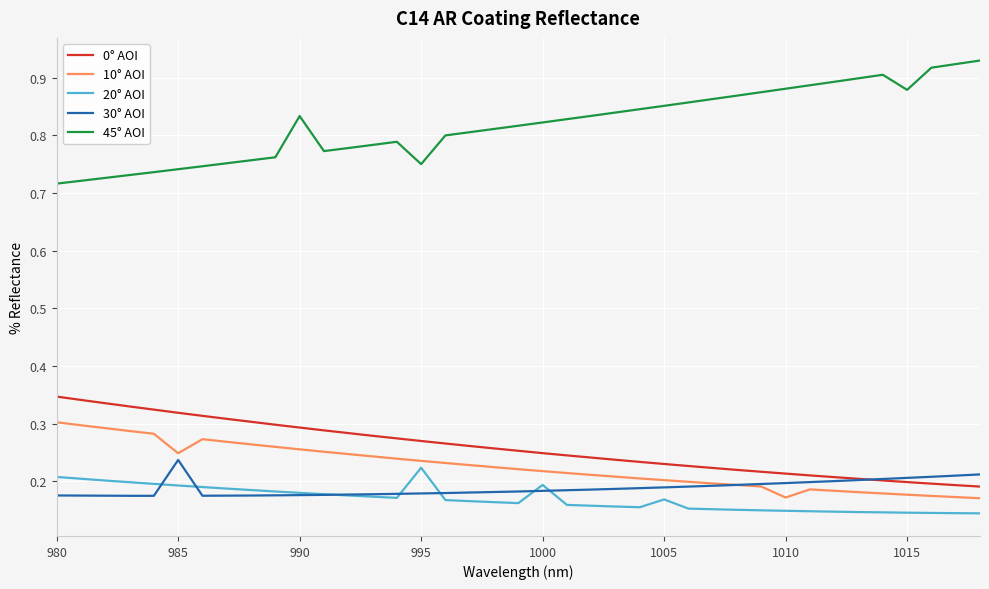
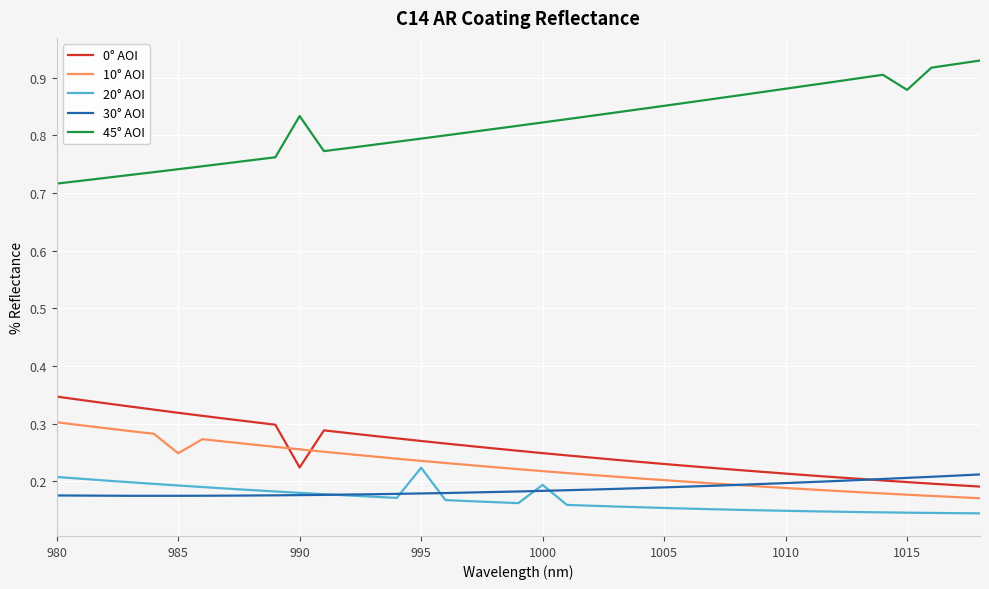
30° AOI, 985: 0.24 -> 0.17
0° AOI, 990: 0.29 -> 0.22
45° AOI, 995: 0.75 -> 0.79
20° AOI, 1005: 0.17 -> 0.15
10° AOI, 1010: 0.17 -> 0.19
